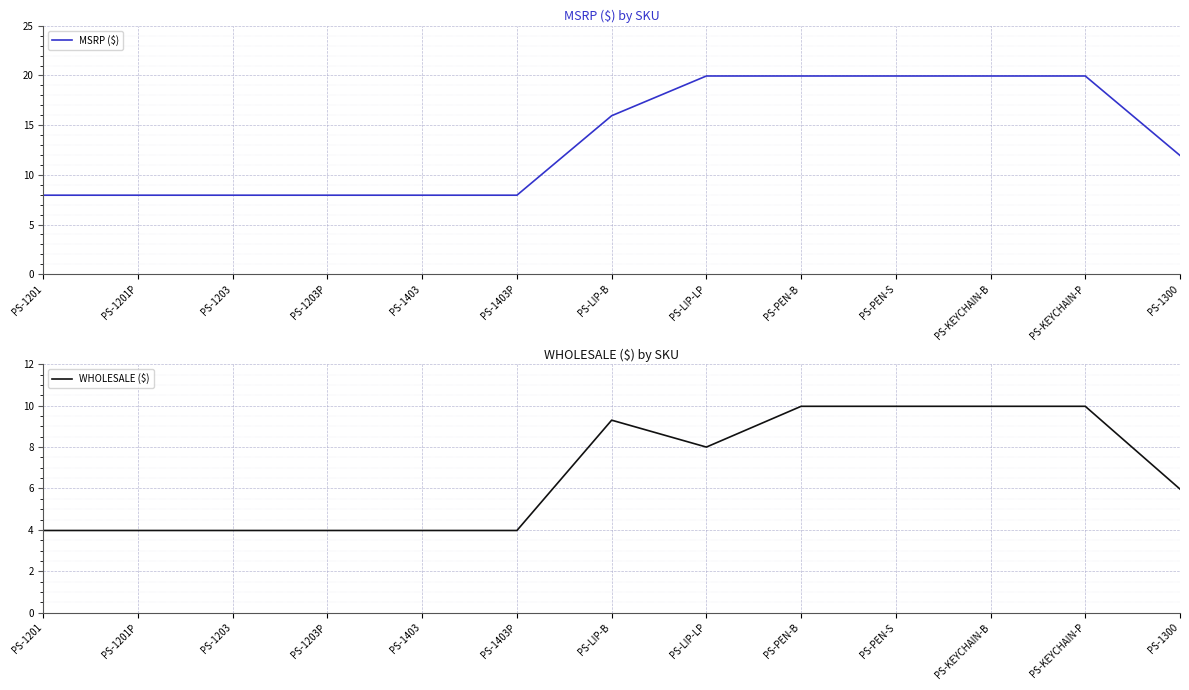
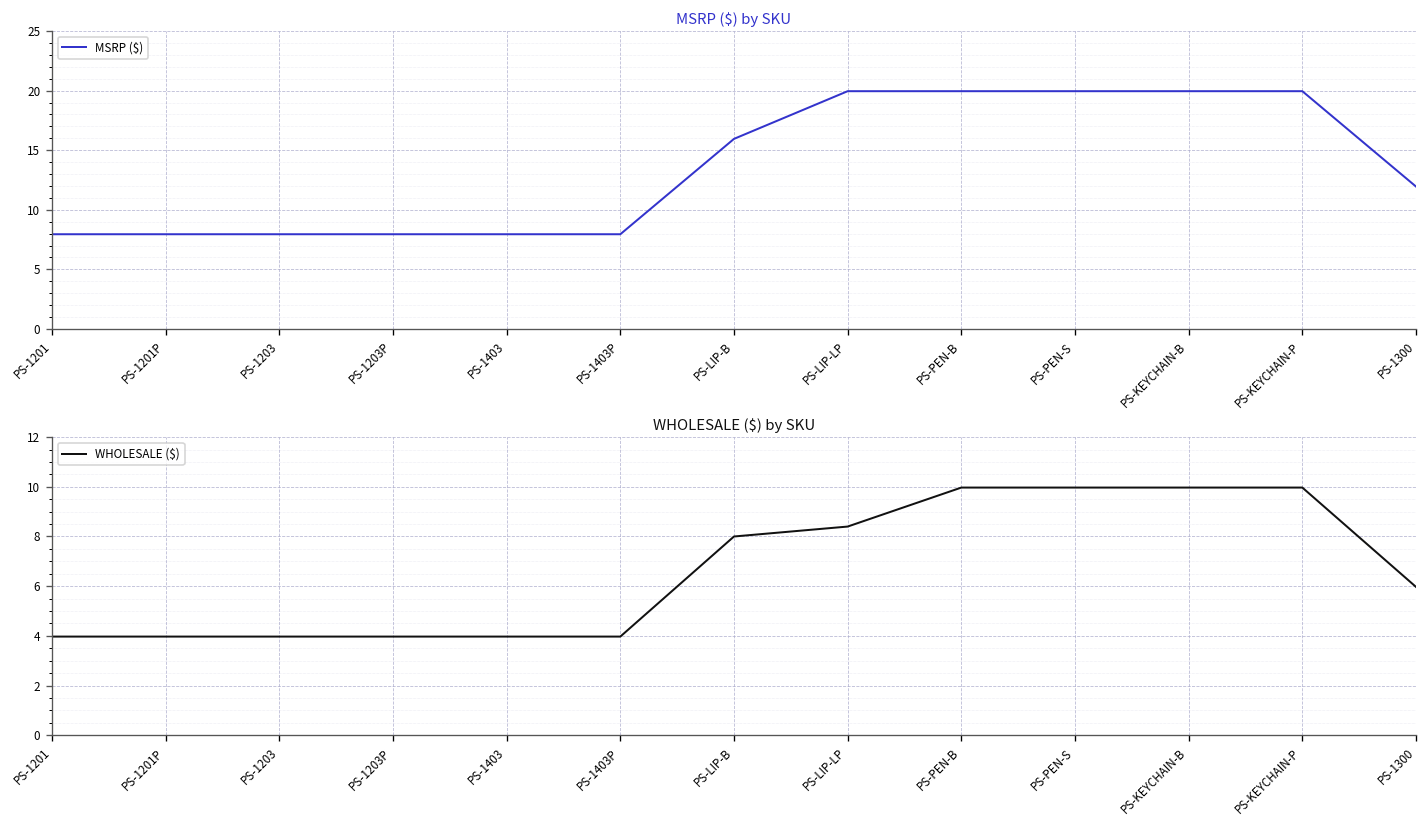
WHOLESALE ($) by SKU, PS-LIP-B: 9.3 -> 8.0
WHOLESALE ($) by SKU, PS-LIP-LP: 8.0 -> 8.4
